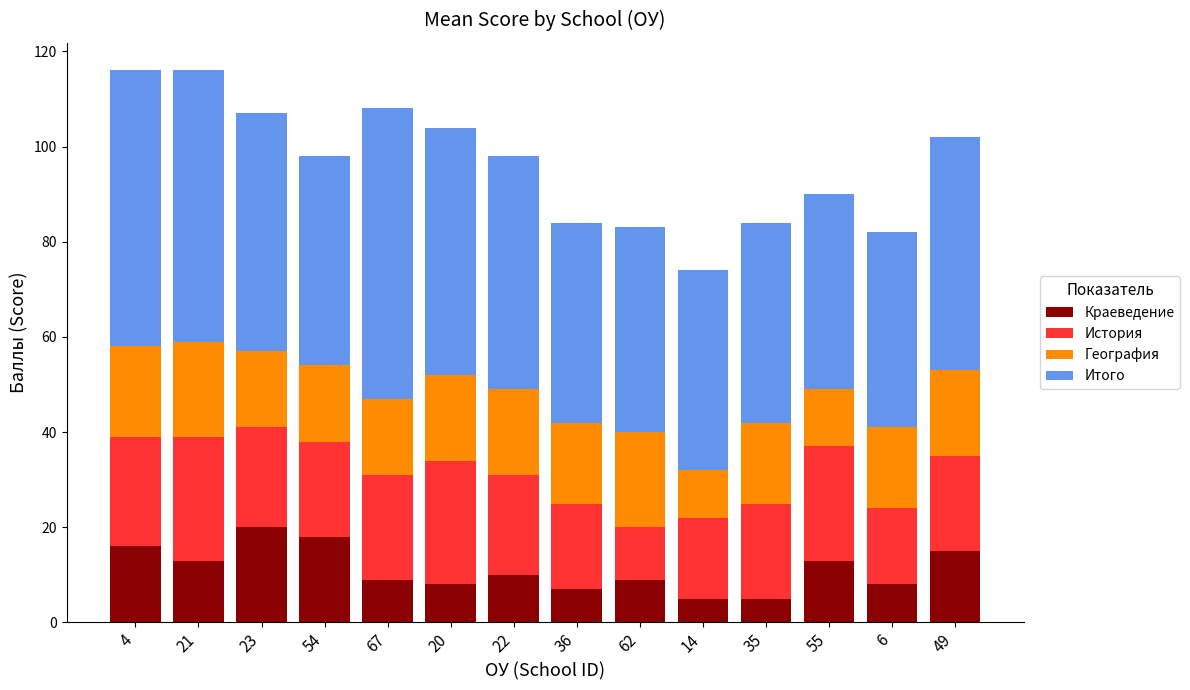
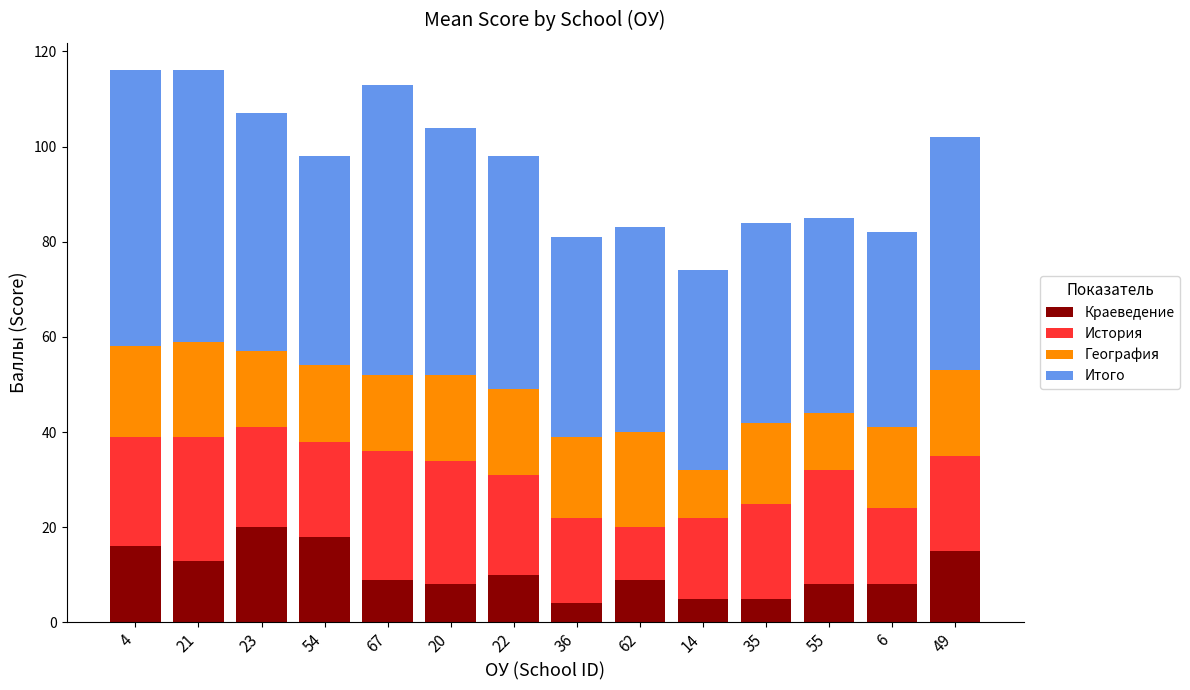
История, 67: 22 -> 27
Краеведение, 36: 7 -> 4
Краеведение, 55: 13 -> 8
